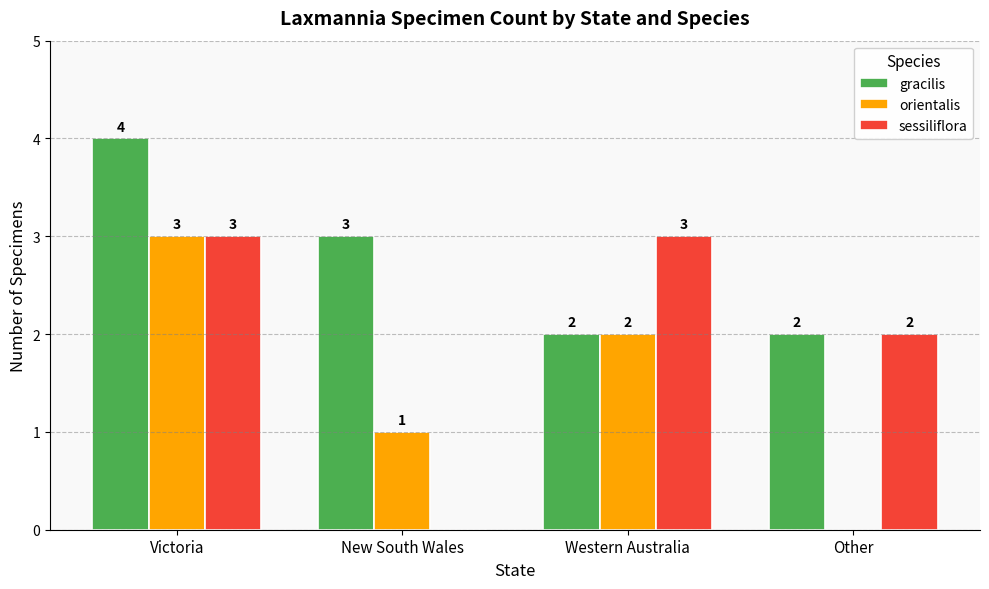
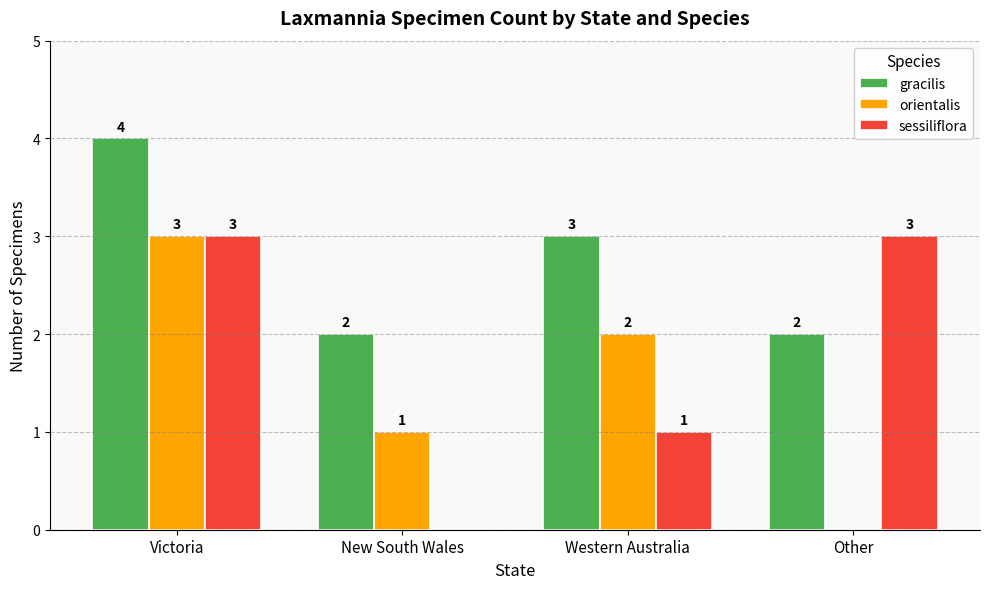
gracilis, New South Wales: 3 -> 2
gracilis, Western Australia: 2 -> 3
sessiliflora, Western Australia: 3 -> 1
sessiliflora, Other: 2 -> 3
